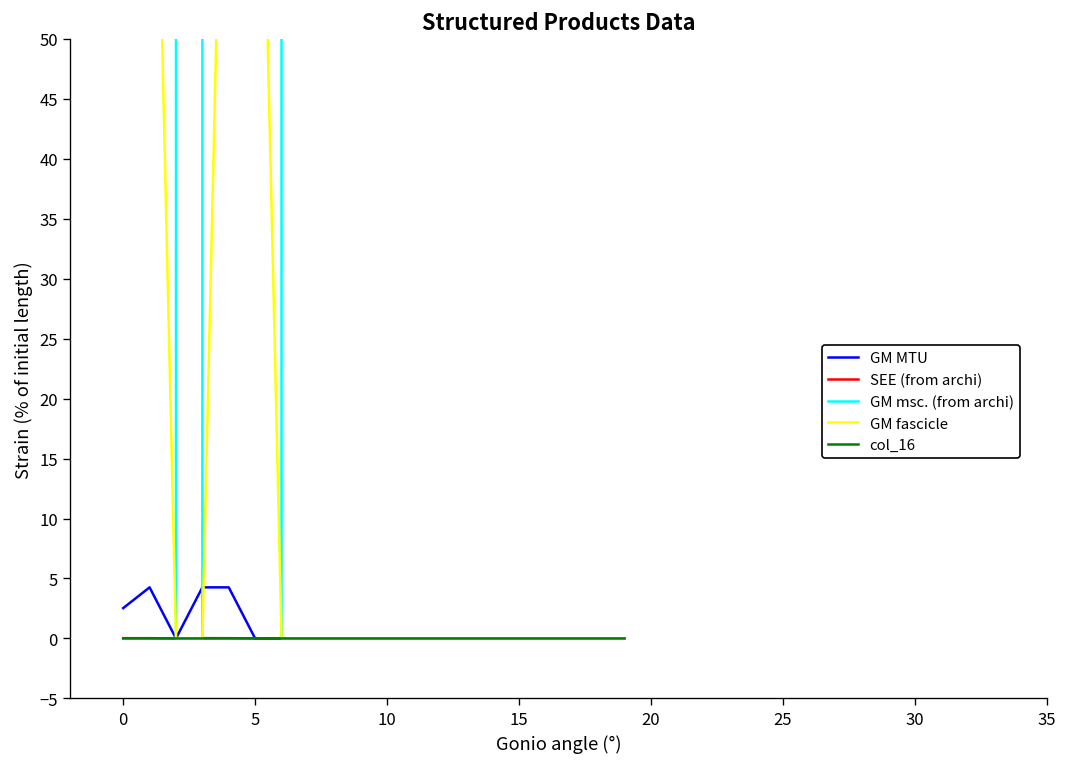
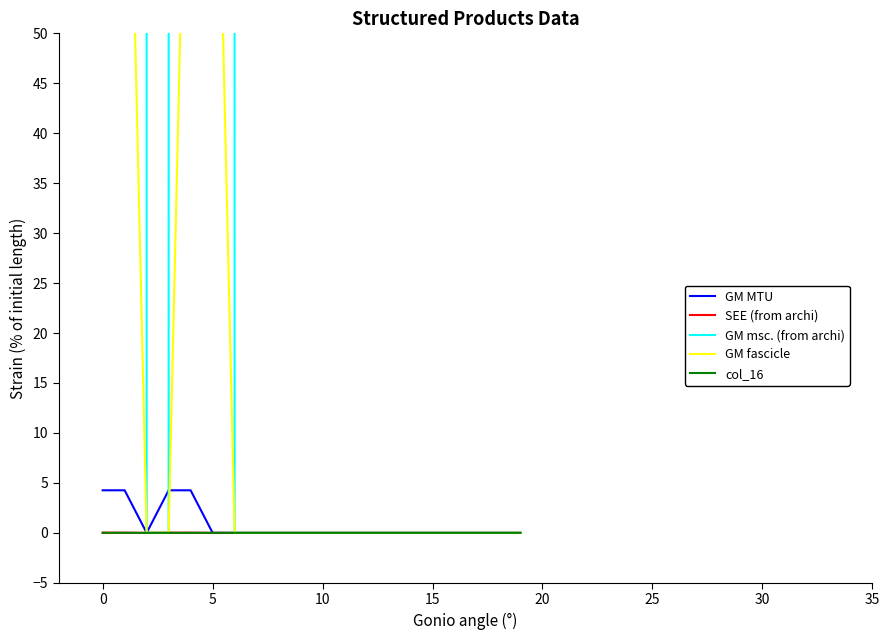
GM MTU, 0: 3 -> 4
